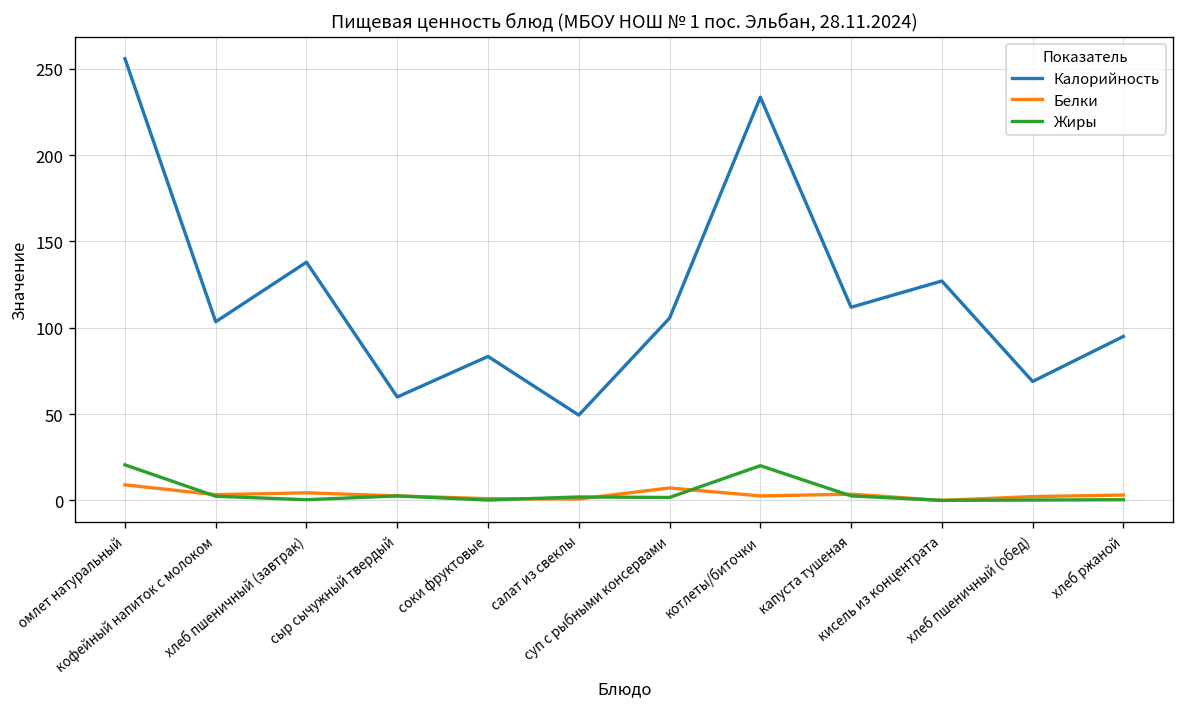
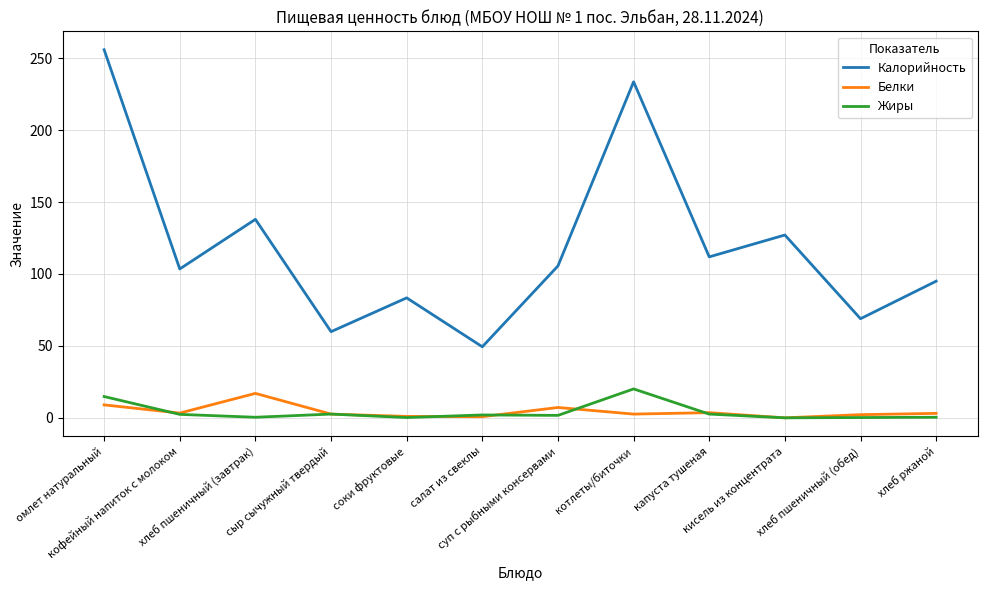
Жиры, омлет натуральный: 21 -> 15
Белки, хлеб пшеничный (завтрак): 4 -> 17
